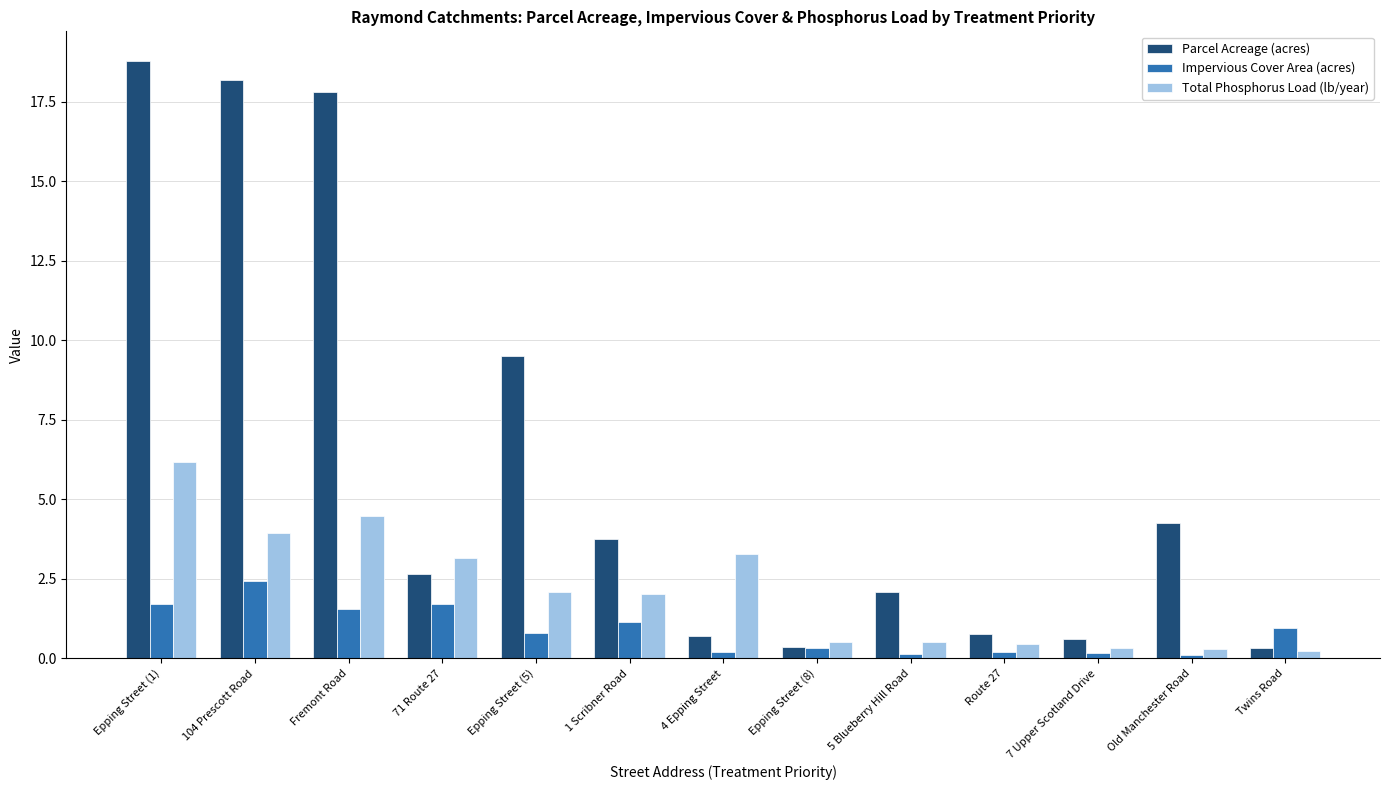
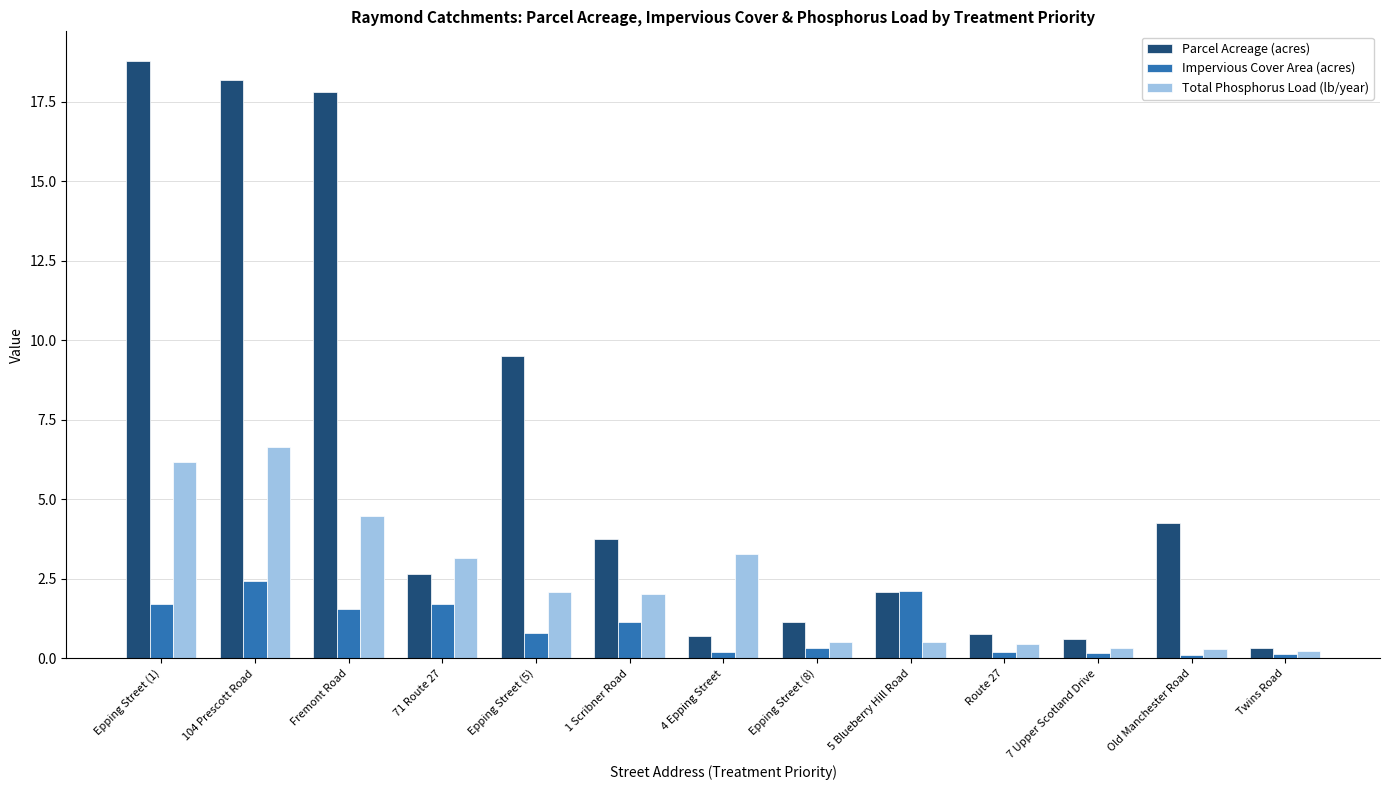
Total Phosphorus Load (lb/year), 104 Prescott Road: 3.9 -> 6.7
Parcel Acreage (acres), Epping Street (8): 0.4 -> 1.2
Impervious Cover Area (acres), 5 Blueberry Hill Road: 0.1 -> 2.1
Impervious Cover Area (acres), Twins Road: 1.0 -> 0.1
